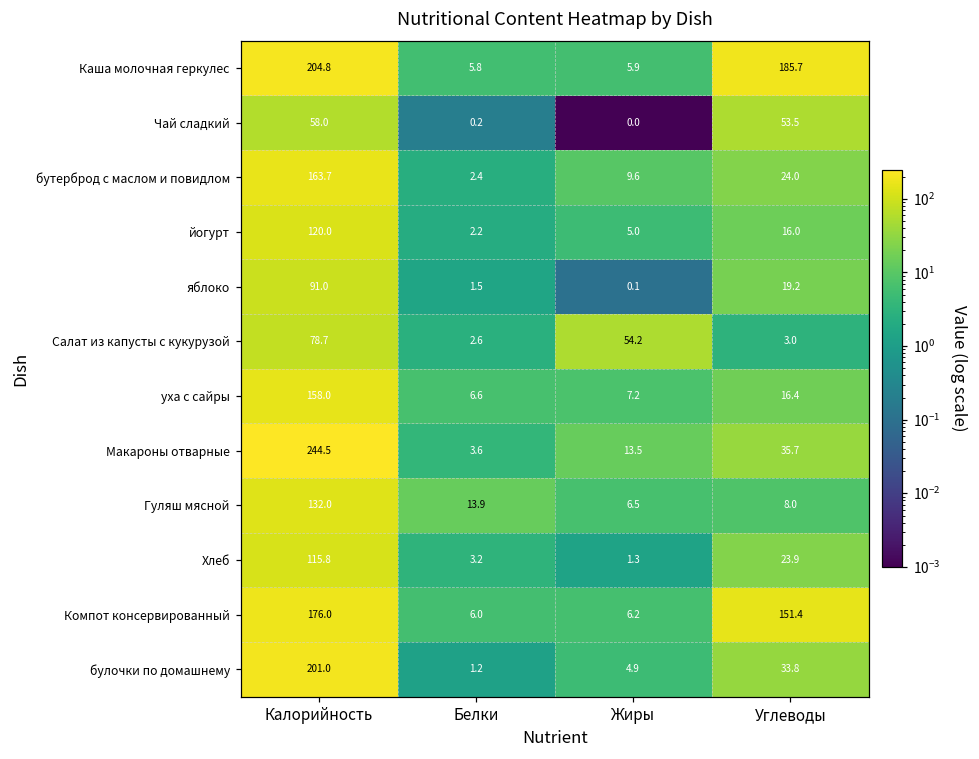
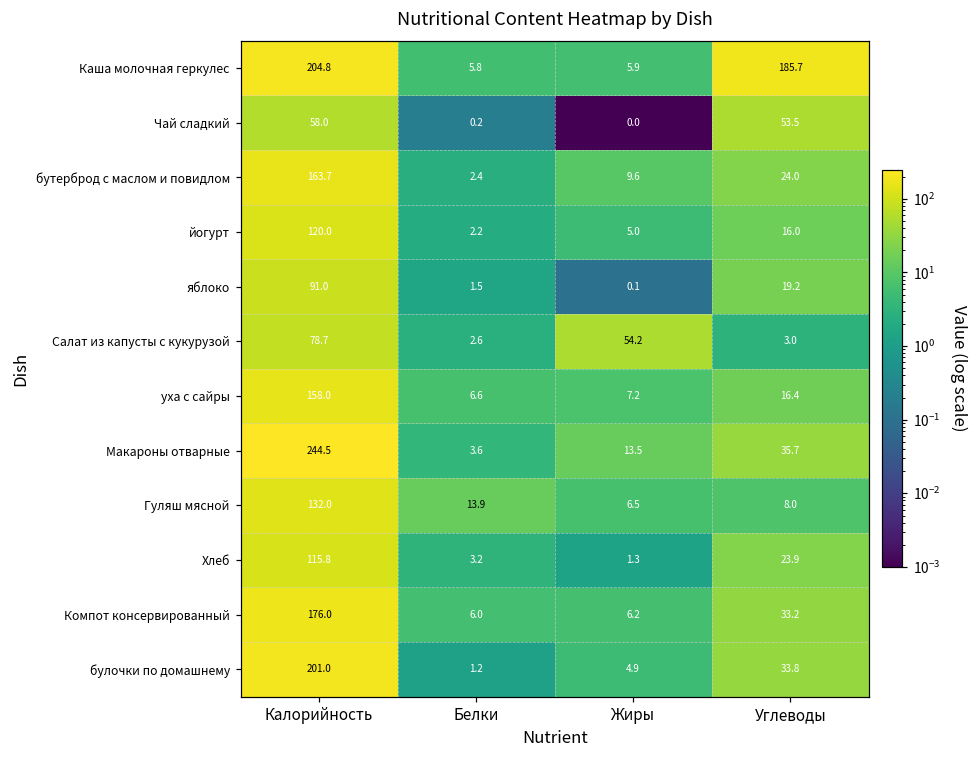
Компот консервированный, Углеводы: 151.4 -> 33.2
